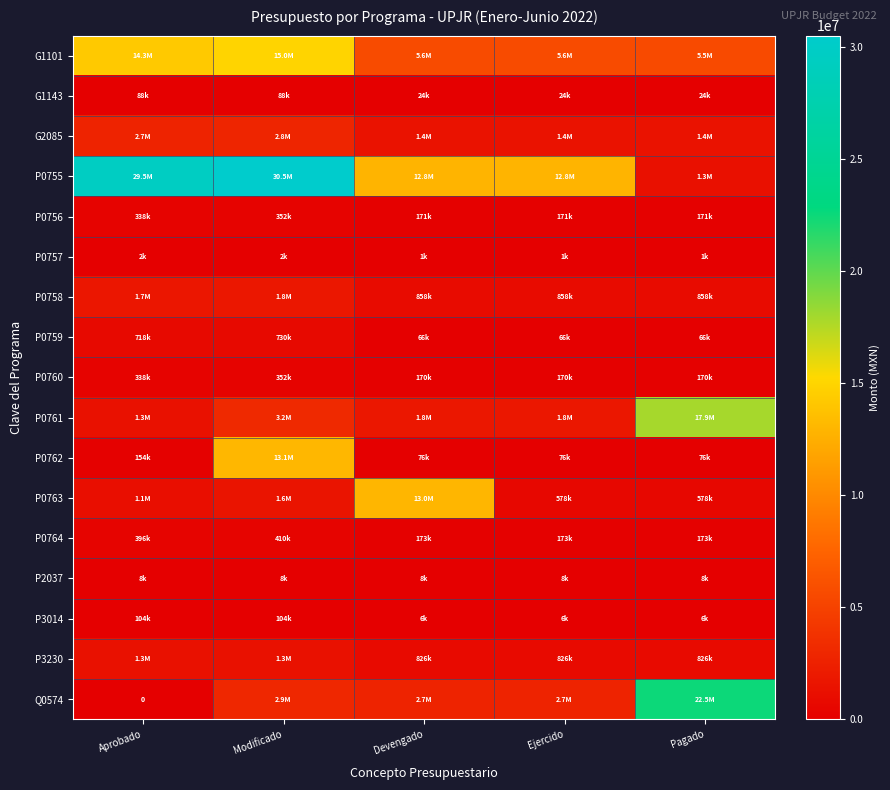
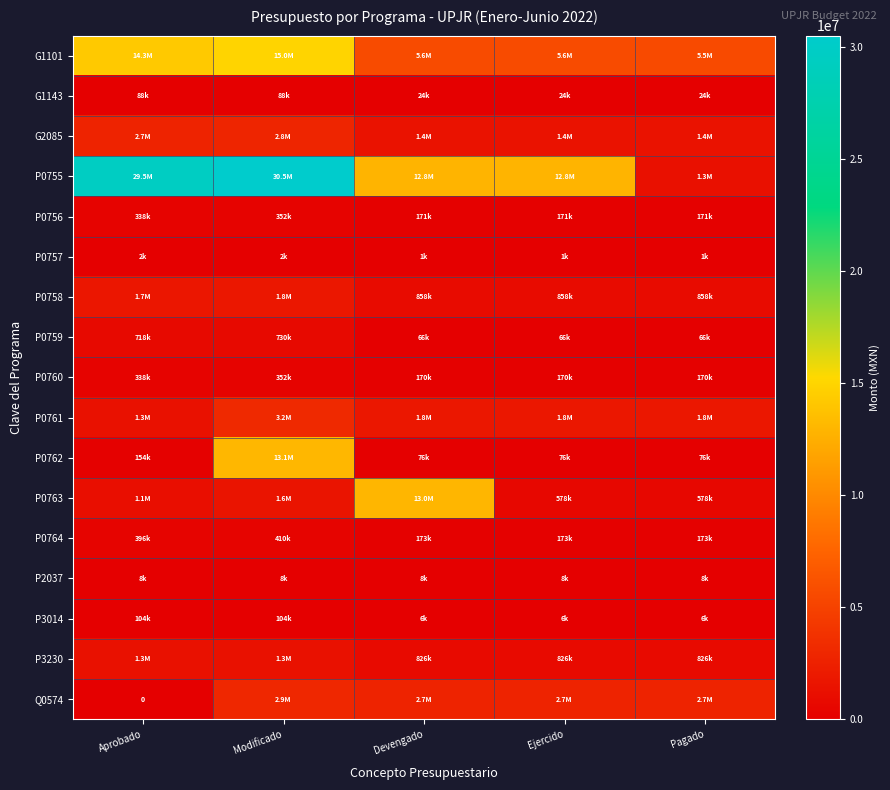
P0761, Pagado: 17.9M -> 1.8M
Q0574, Pagado: 22.5M -> 2.7M
